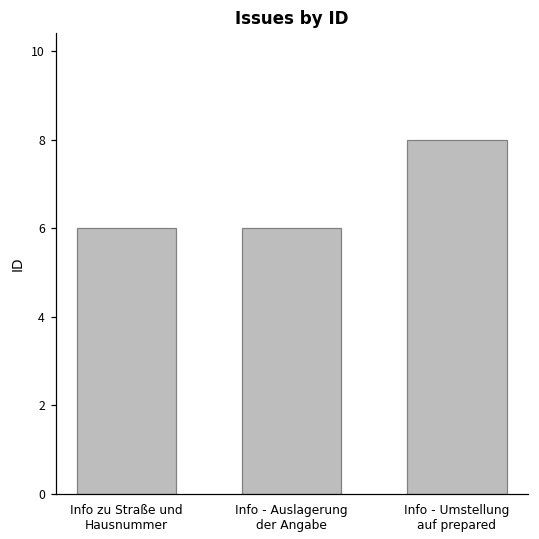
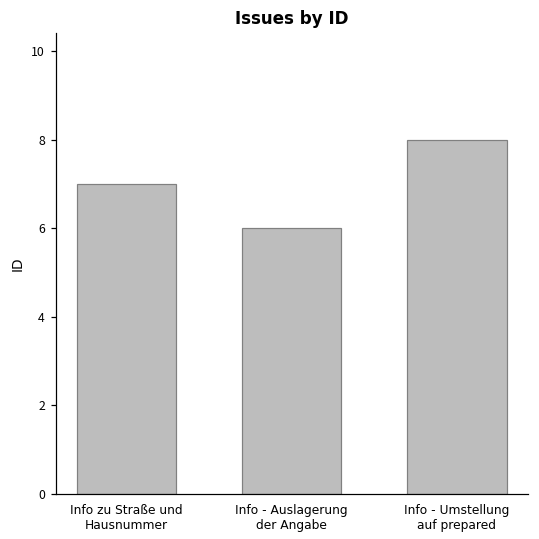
Info zu Straße und Hausnummer: 6 -> 7
